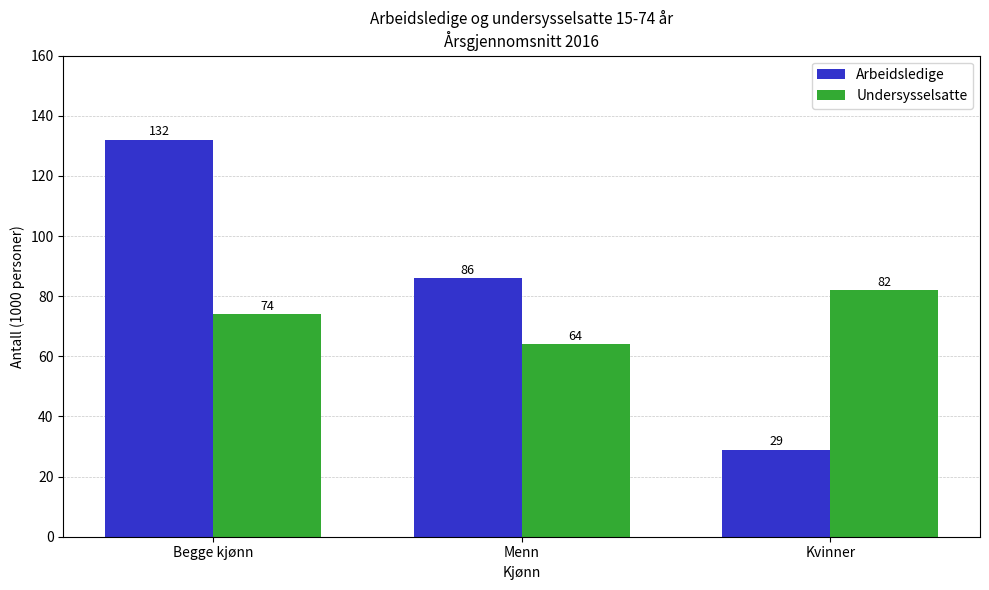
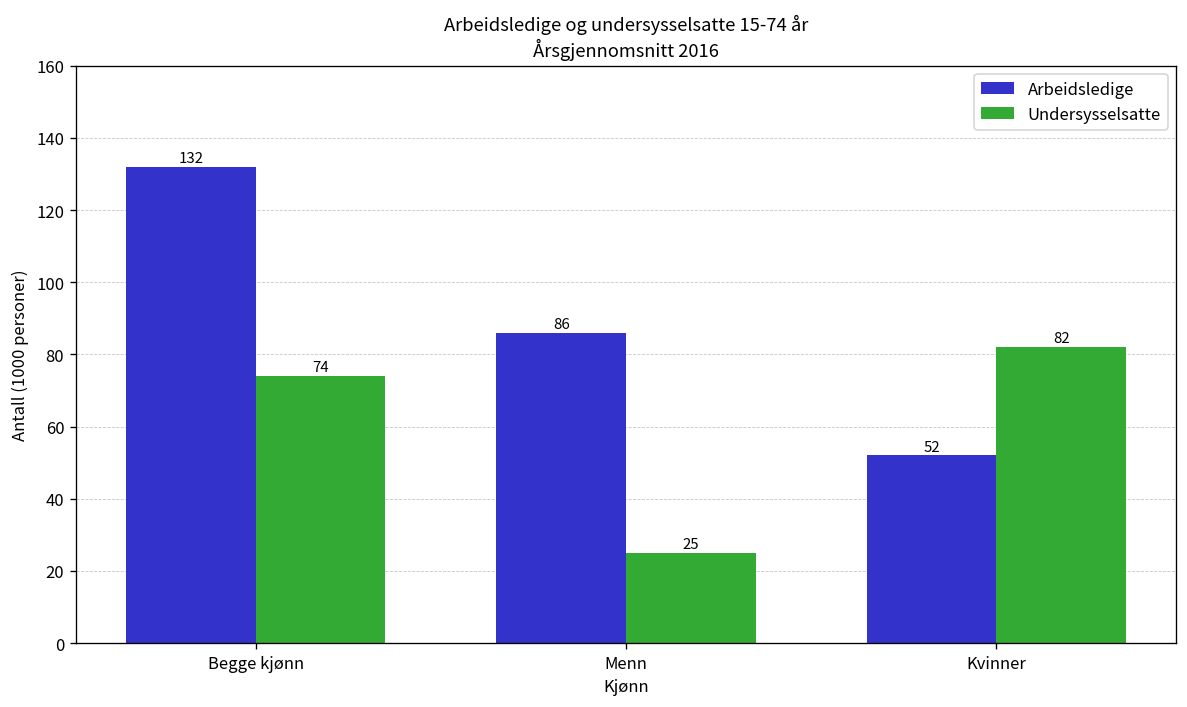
Undersysselsatte, Menn: 64 -> 25
Arbeidsledige, Kvinner: 29 -> 52
